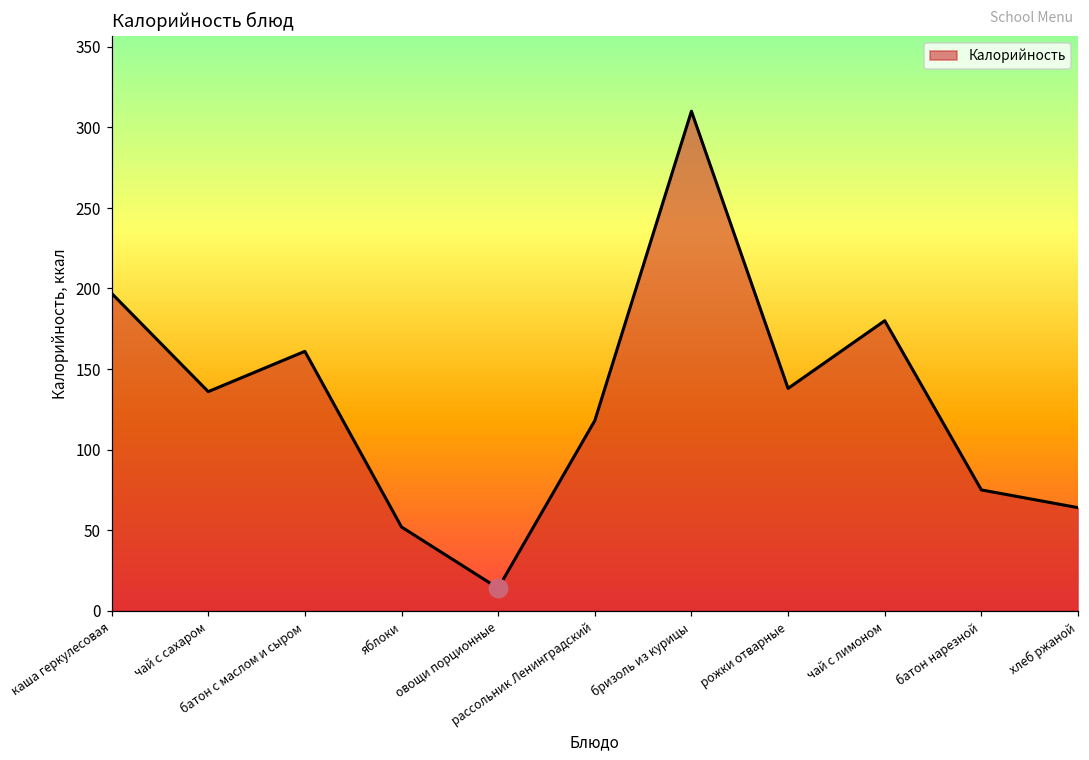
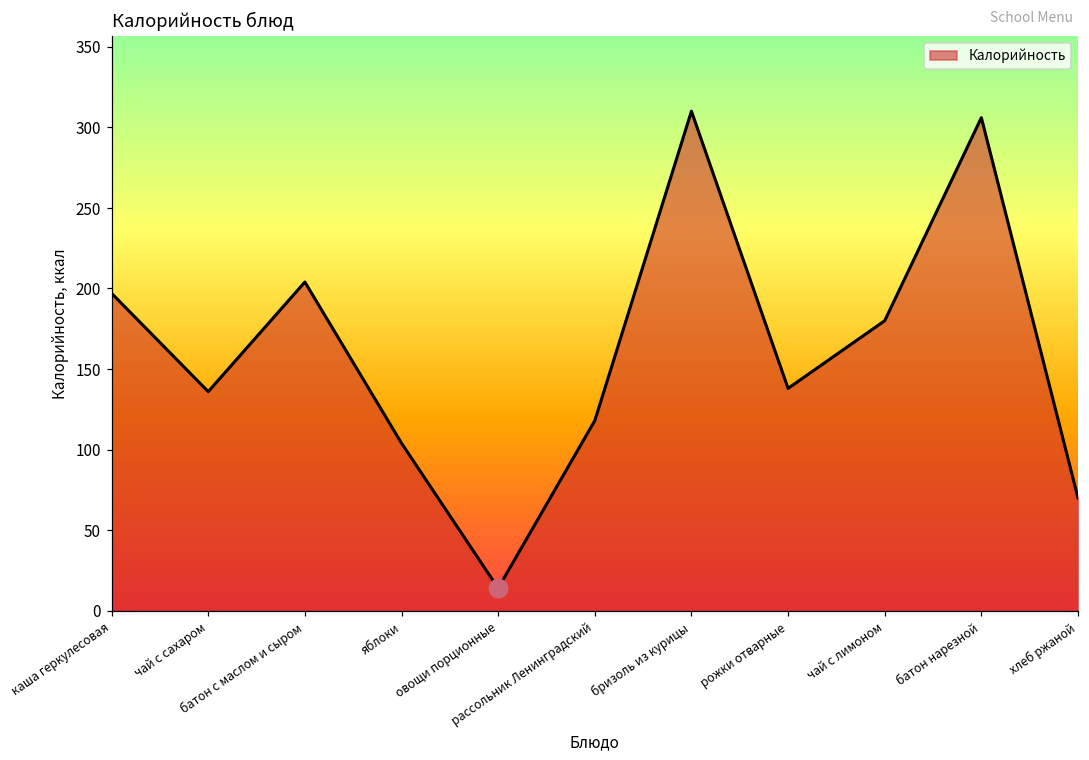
Калорийность, батон с маслом и сыром: 161 -> 204
Калорийность, яблоки: 52 -> 104
Калорийность, батон нарезной: 75 -> 306
Калорийность, хлеб ржаной: 64 -> 70
